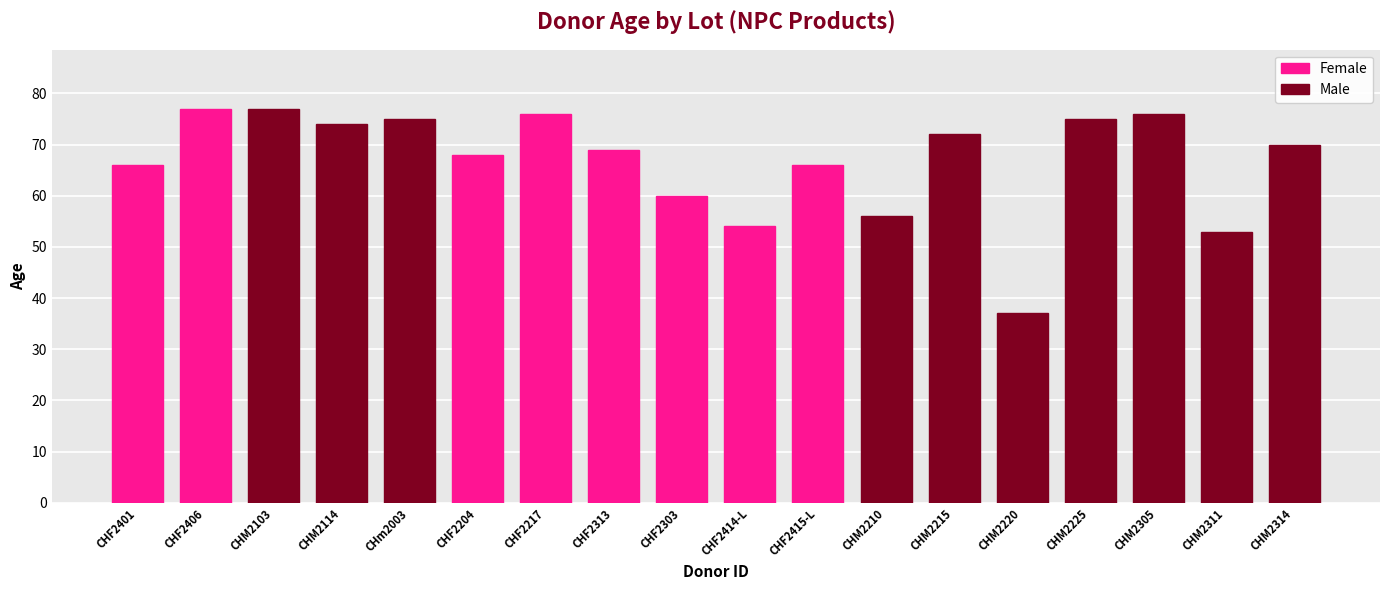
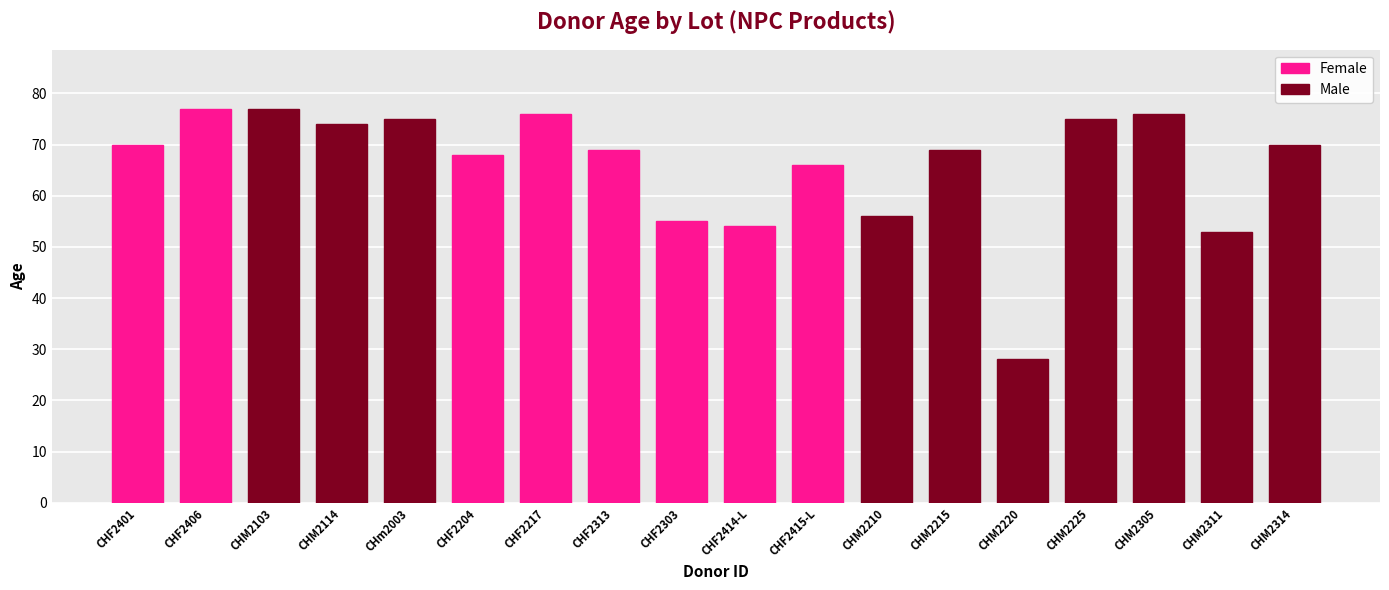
CHF2401: 66 -> 70
CHF2303: 60 -> 55
CHM2215: 72 -> 69
CHM2220: 37 -> 28
